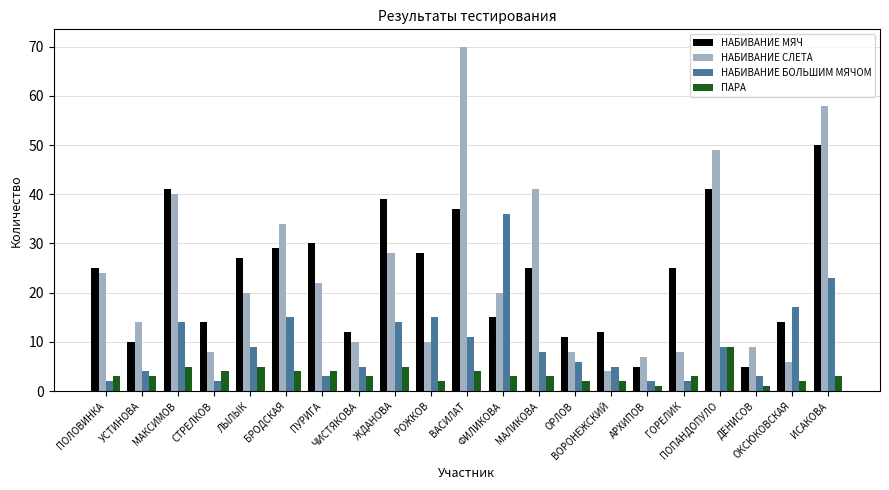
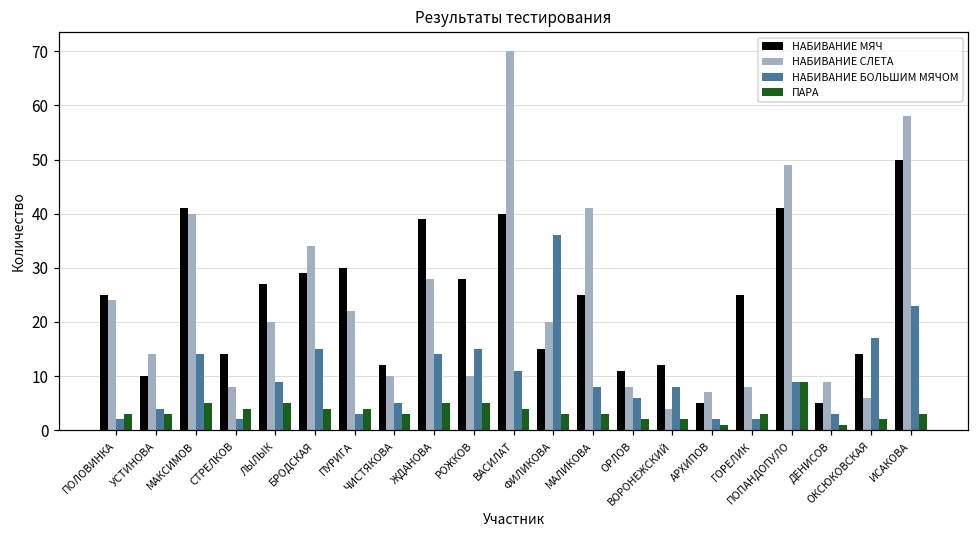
ПАРА, РОЖКОВ: 2 -> 5
НАБИВАНИЕ МЯЧ, ВАСИЛАТ: 37 -> 40
НАБИВАНИЕ БОЛЬШИМ МЯЧОМ, ВОРОНЕЖСКИЙ: 5 -> 8
